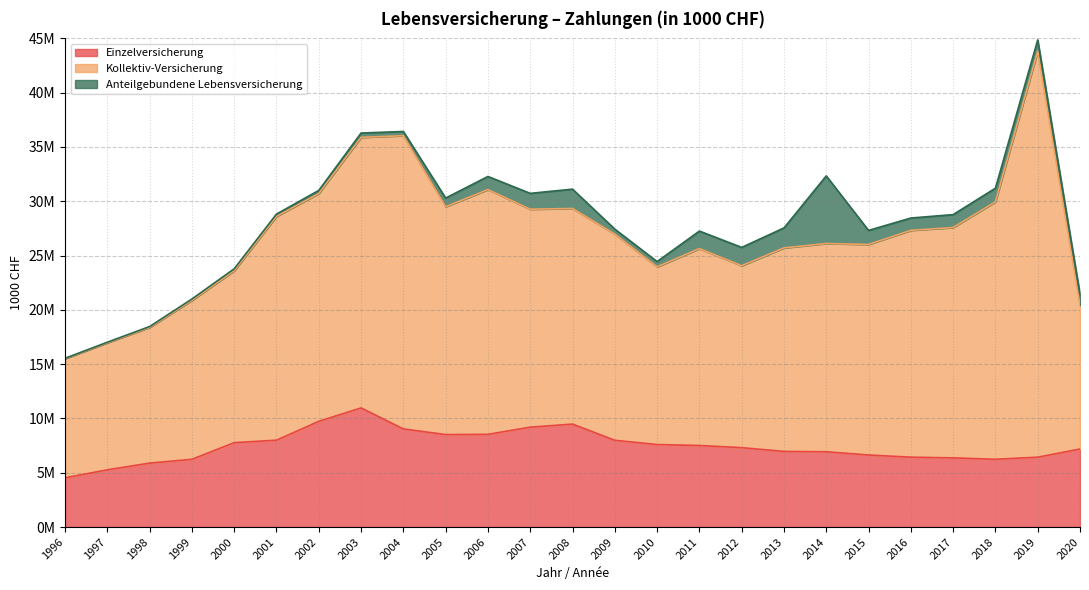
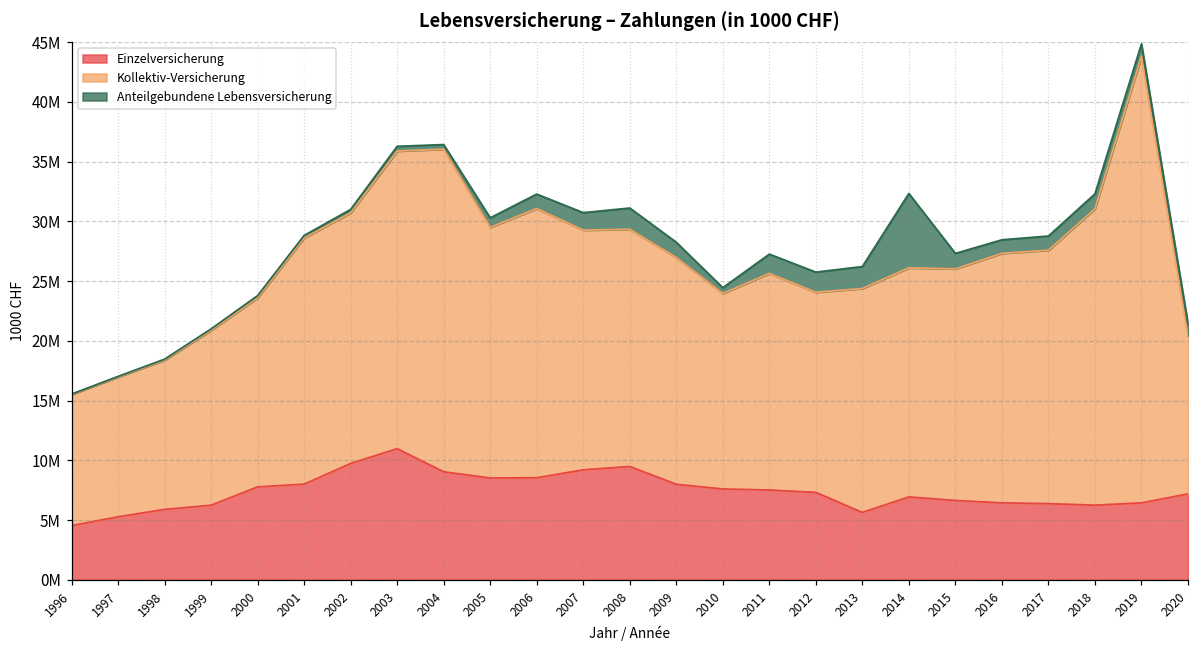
Anteilgebundene Lebensversicherung, 2009: 500000 -> 1300000
Einzelversicherung, 2013: 7000000 -> 5600000
Kollektiv-Versicherung, 2018: 23700000 -> 24800000
